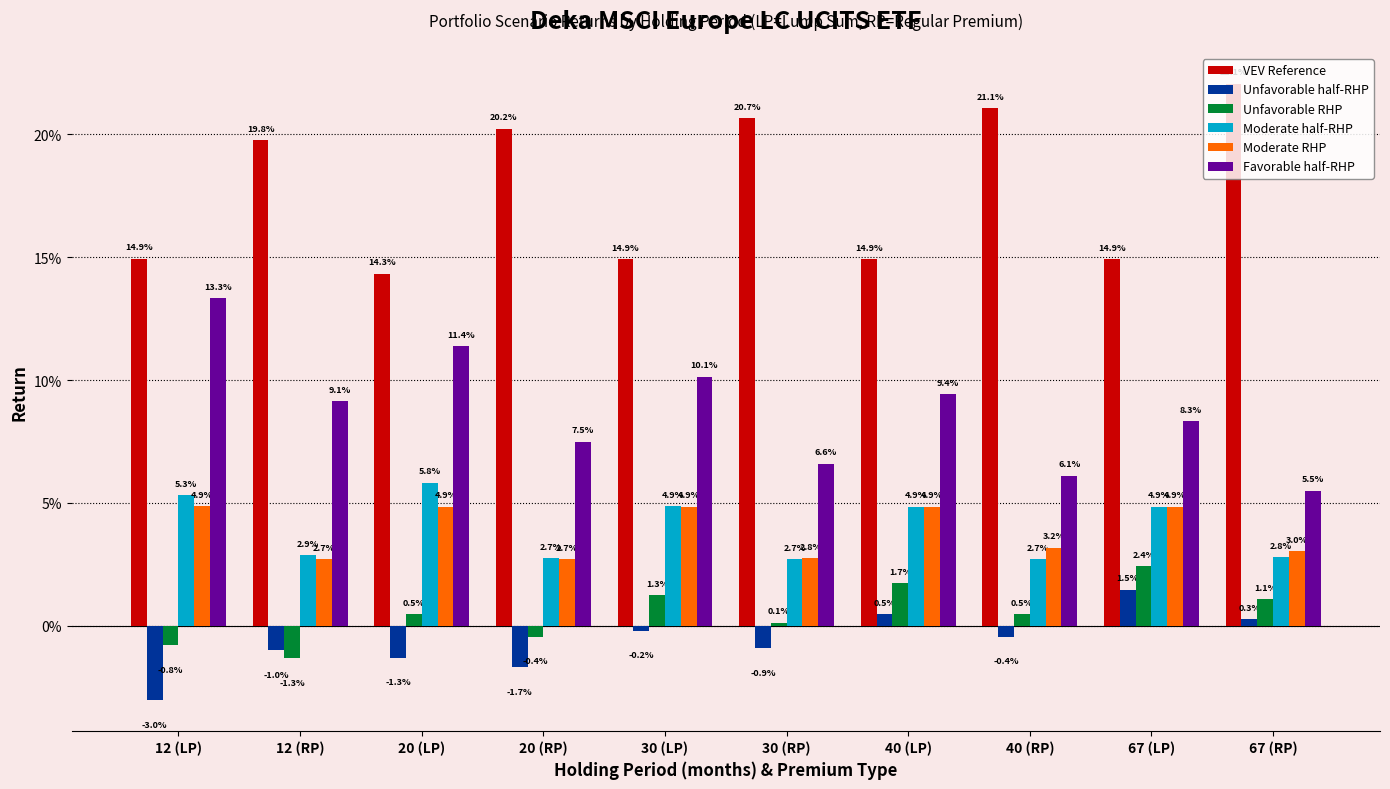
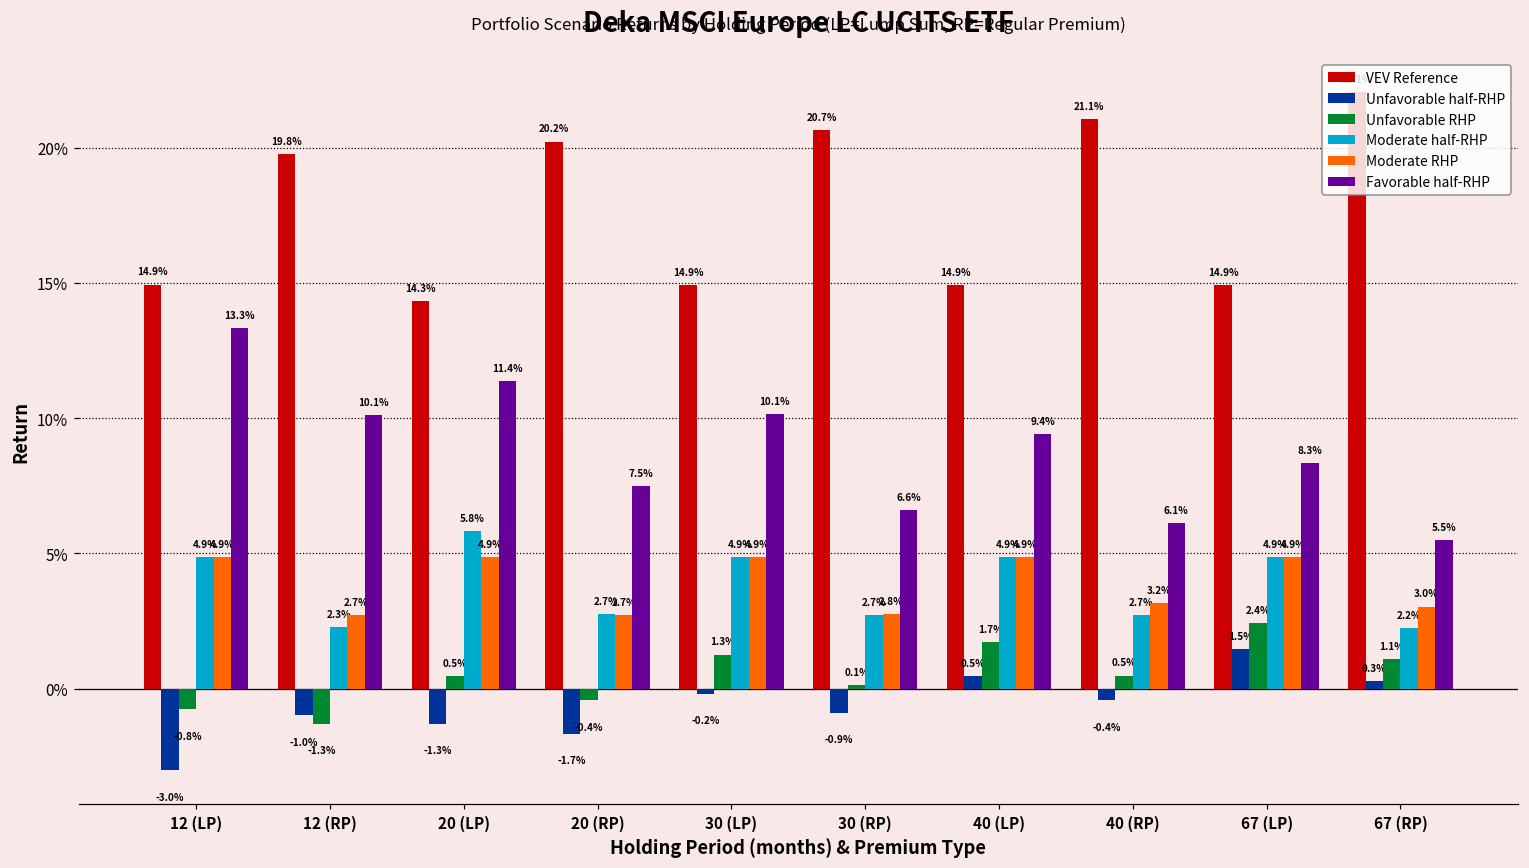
Moderate half-RHP, 12 (LP): 5.3% -> 4.9%
Moderate half-RHP, 12 (RP): 2.9% -> 2.3%
Favorable half-RHP, 12 (RP): 9.1% -> 10.1%
Moderate half-RHP, 67 (RP): 2.8% -> 2.2%
